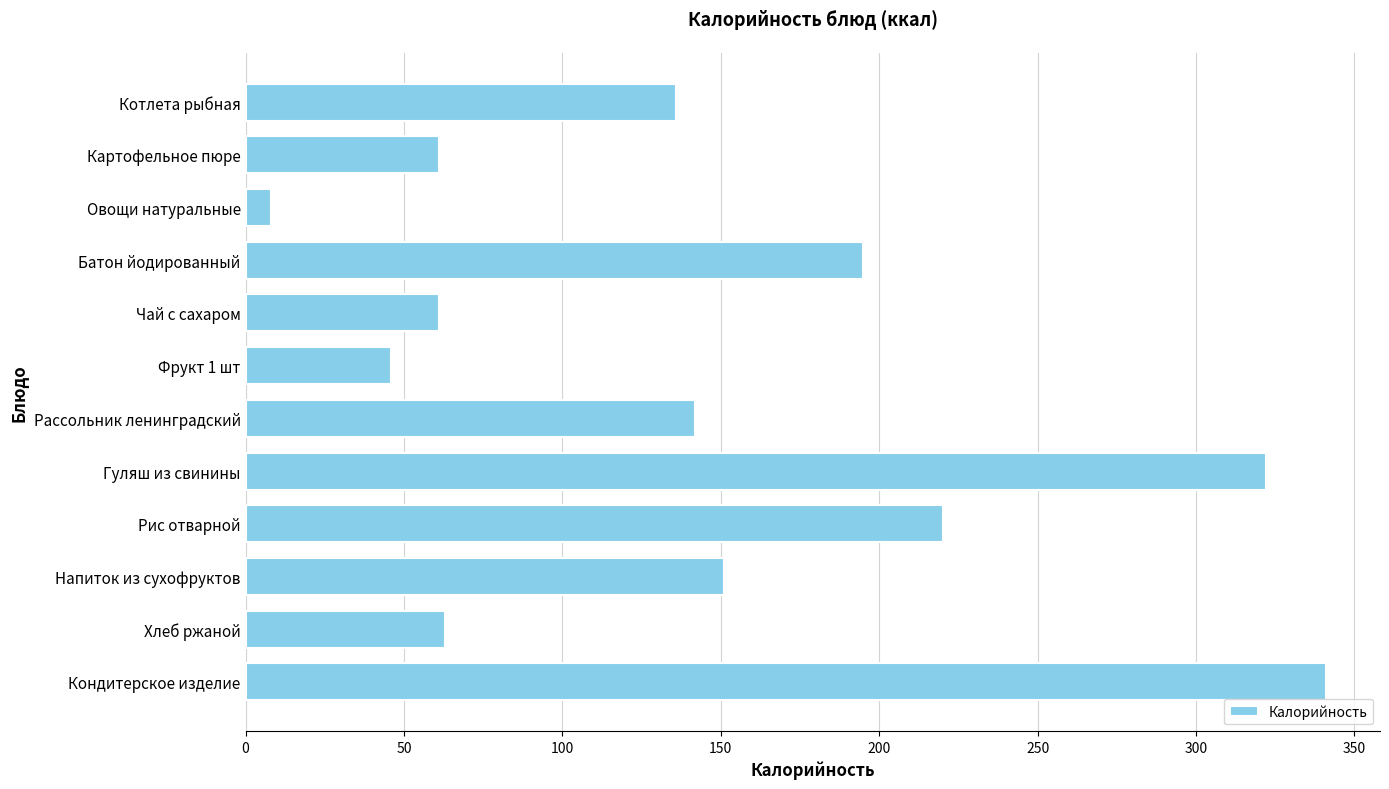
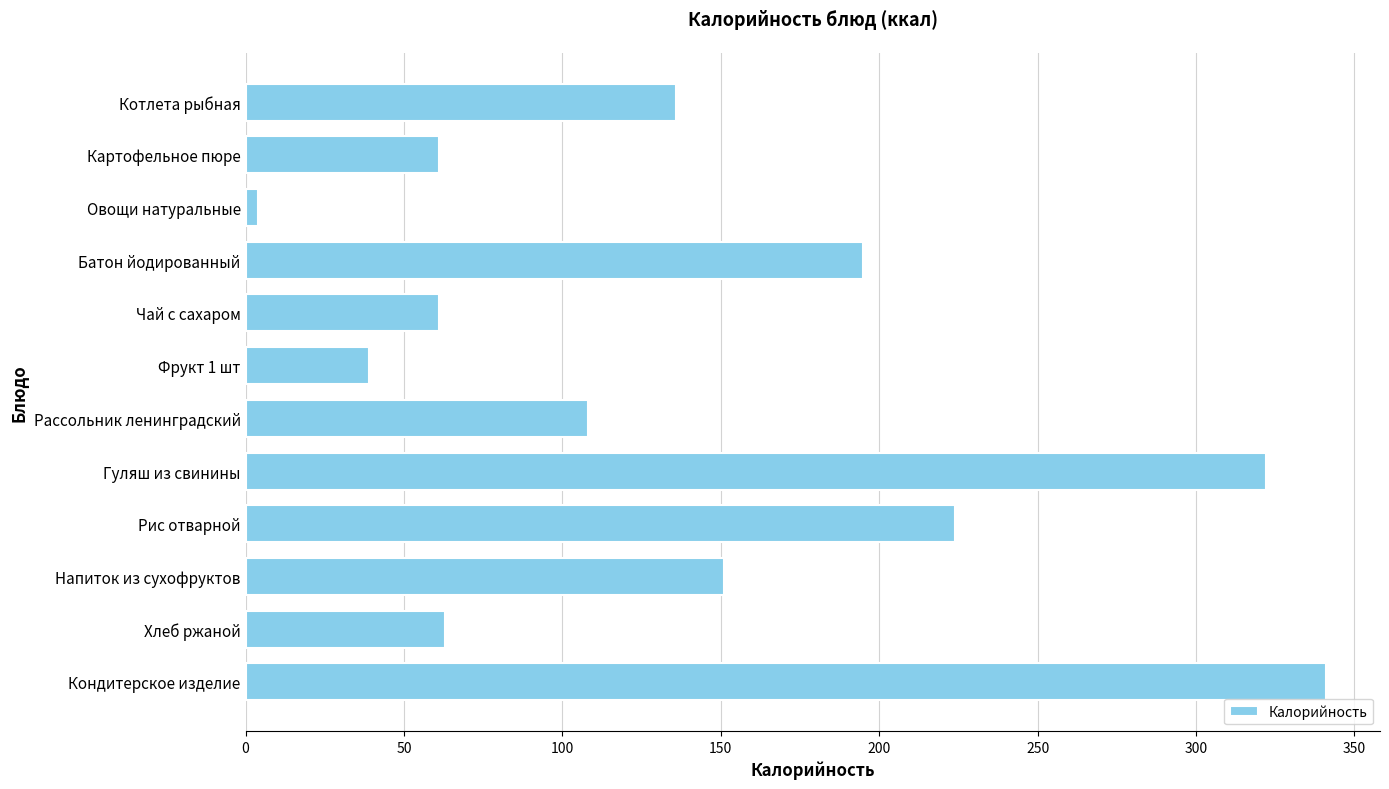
Овощи натуральные: 8 -> 4
Фрукт 1 шт: 46 -> 39
Рассольник ленинградский: 142 -> 108
Рис отварной: 220 -> 224
